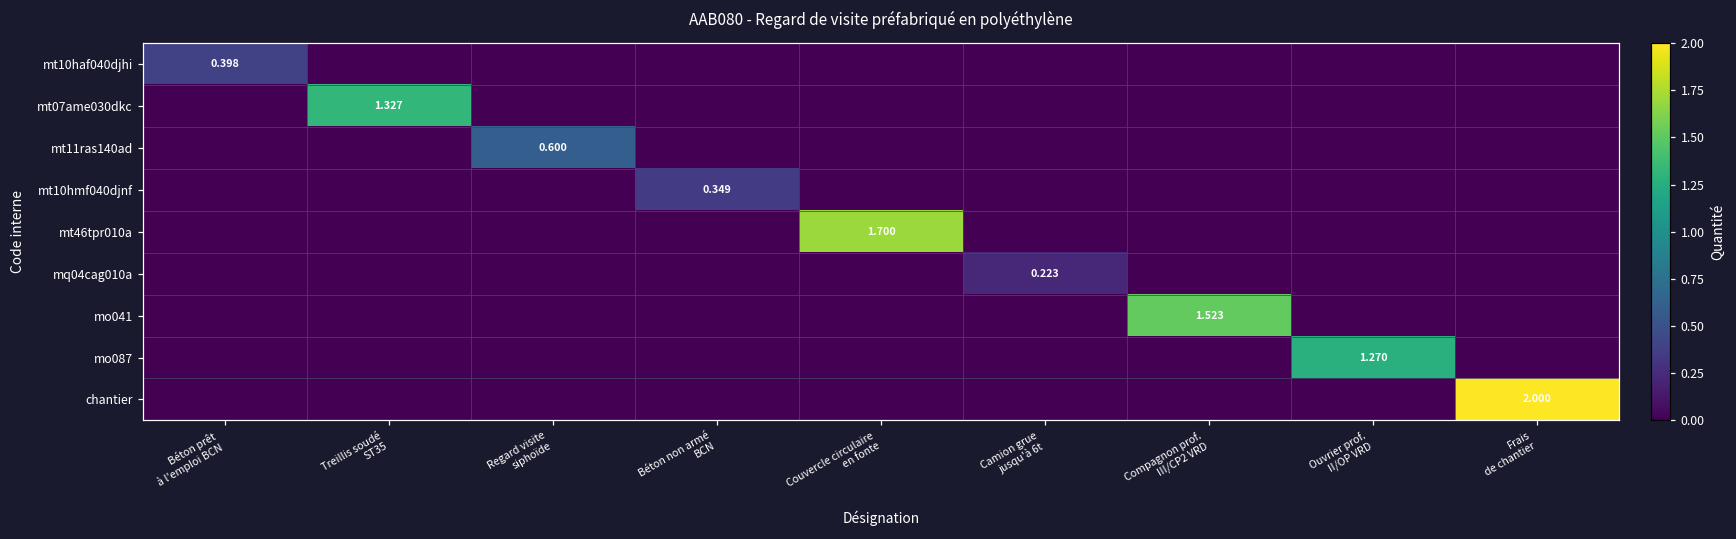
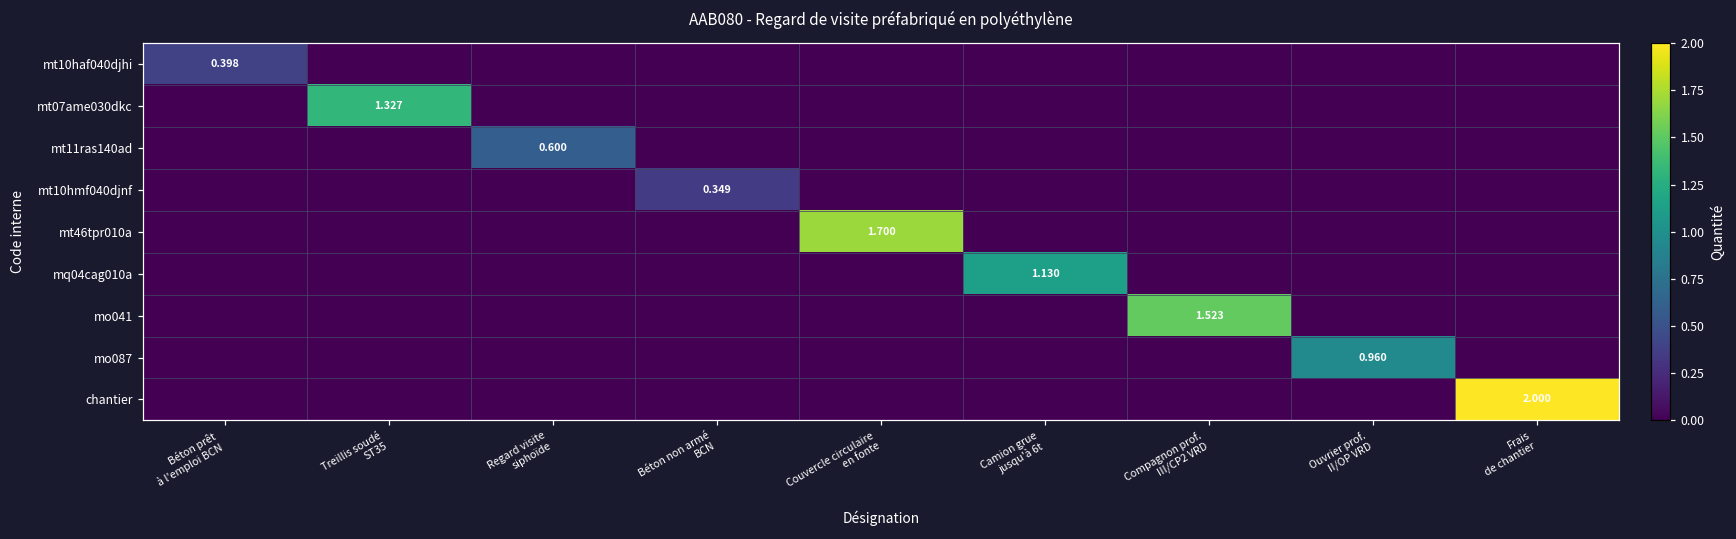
mq04cag010a, Camion grue jusqu'à 6t: 0.223 -> 1.130
mo087, Ouvrier prof. II/OP VRD: 1.270 -> 0.960
